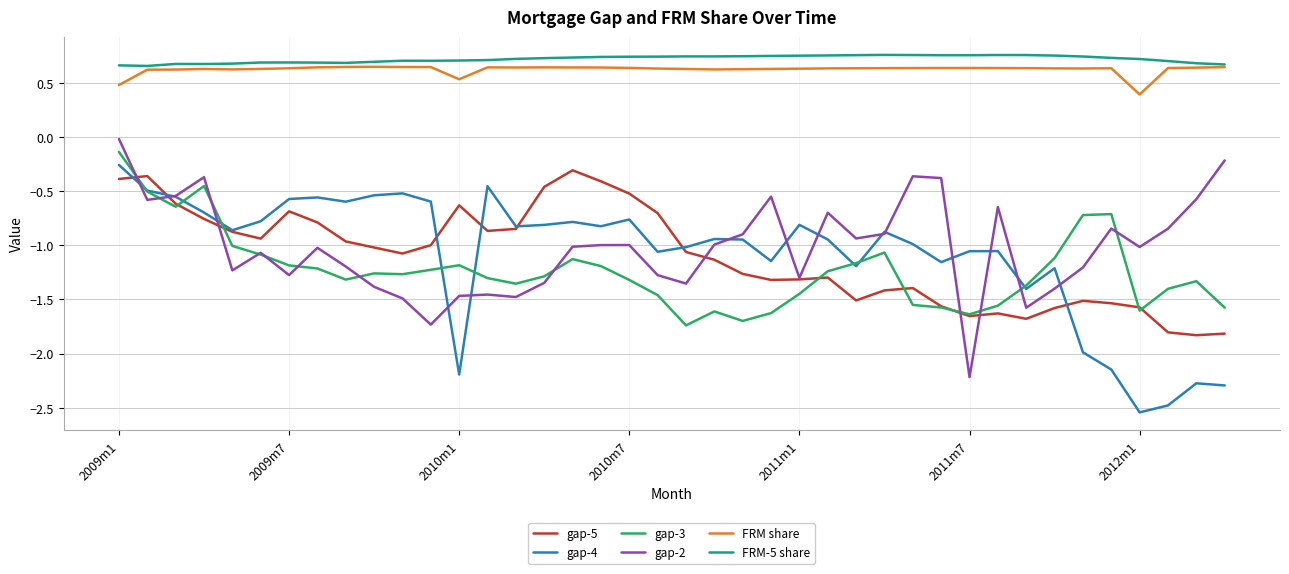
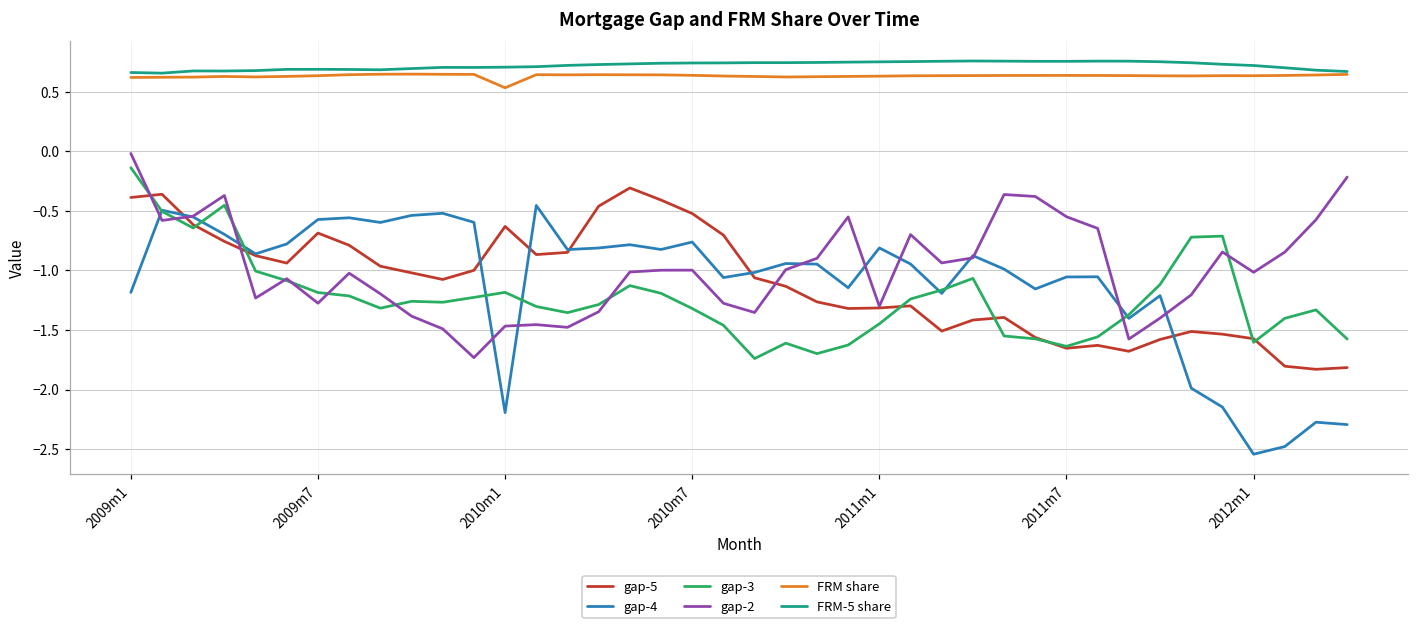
gap-4, 2009m1: -0.26 -> -1.18
FRM share, 2009m1: 0.48 -> 0.62
gap-2, 2011m7: -2.22 -> -0.55
FRM share, 2012m1: 0.39 -> 0.63
